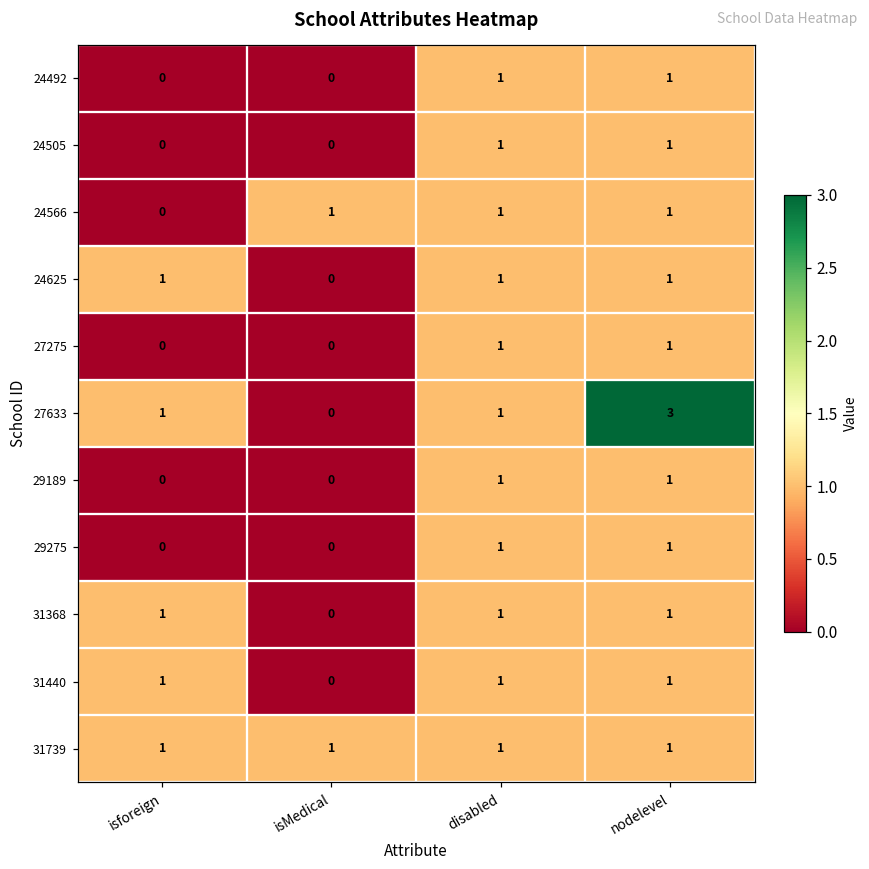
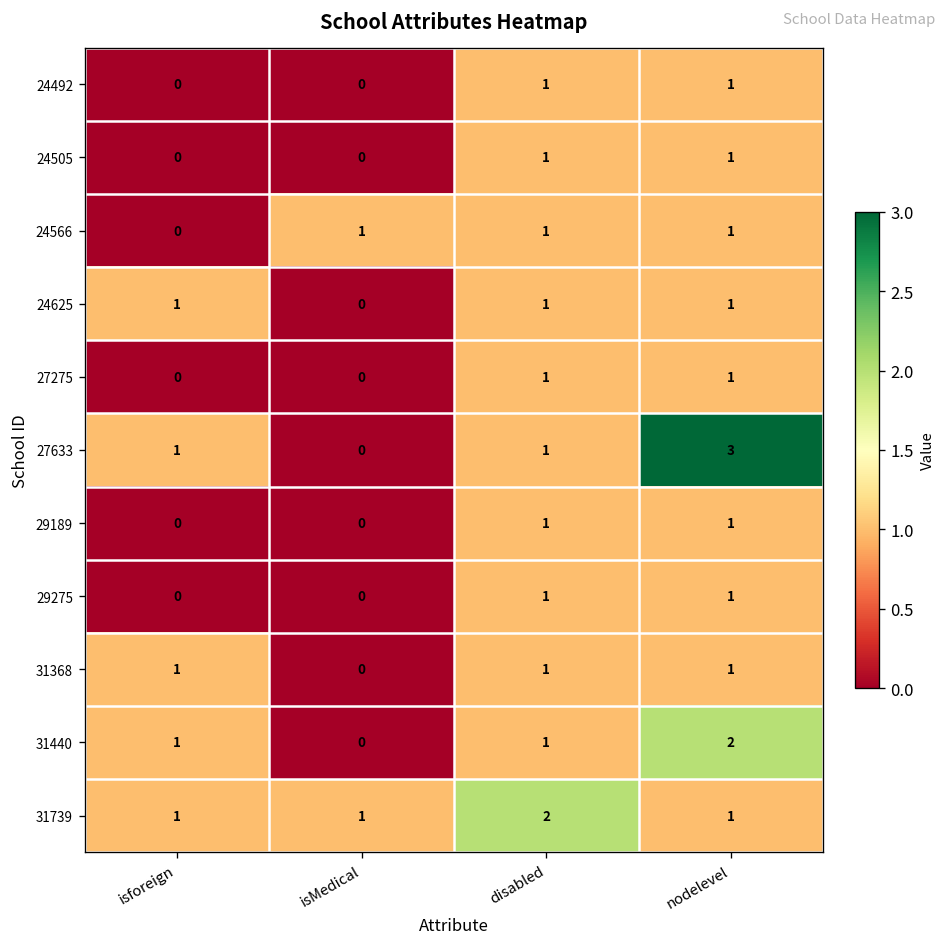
31440, nodelevel: 1 -> 2
31739, disabled: 1 -> 2
